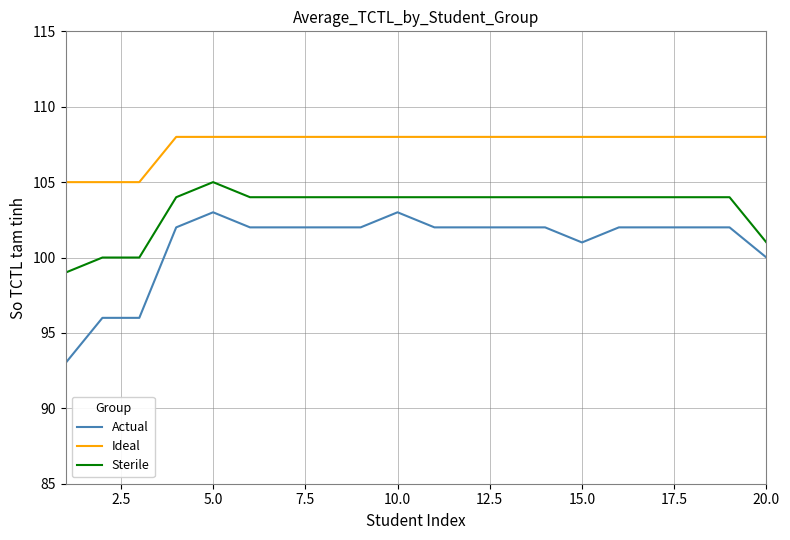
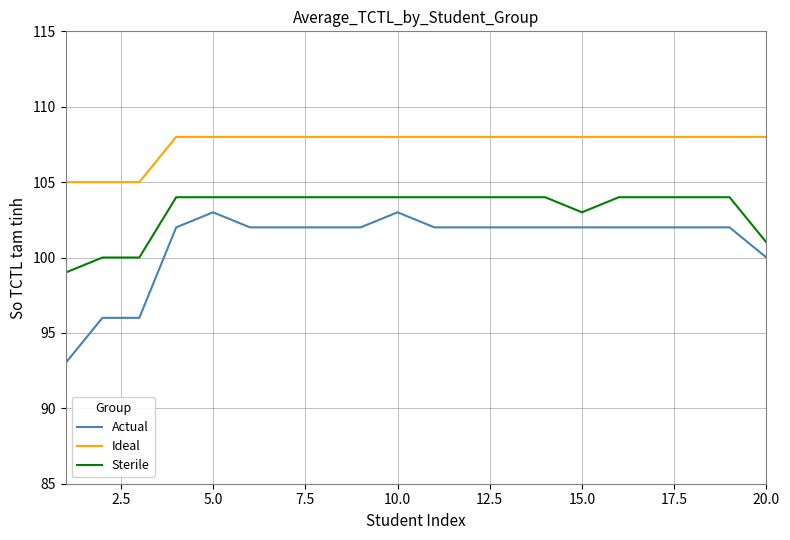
Sterile, 5.0: 105 -> 104
Actual, 15.0: 101 -> 102
Sterile, 15.0: 104 -> 103
